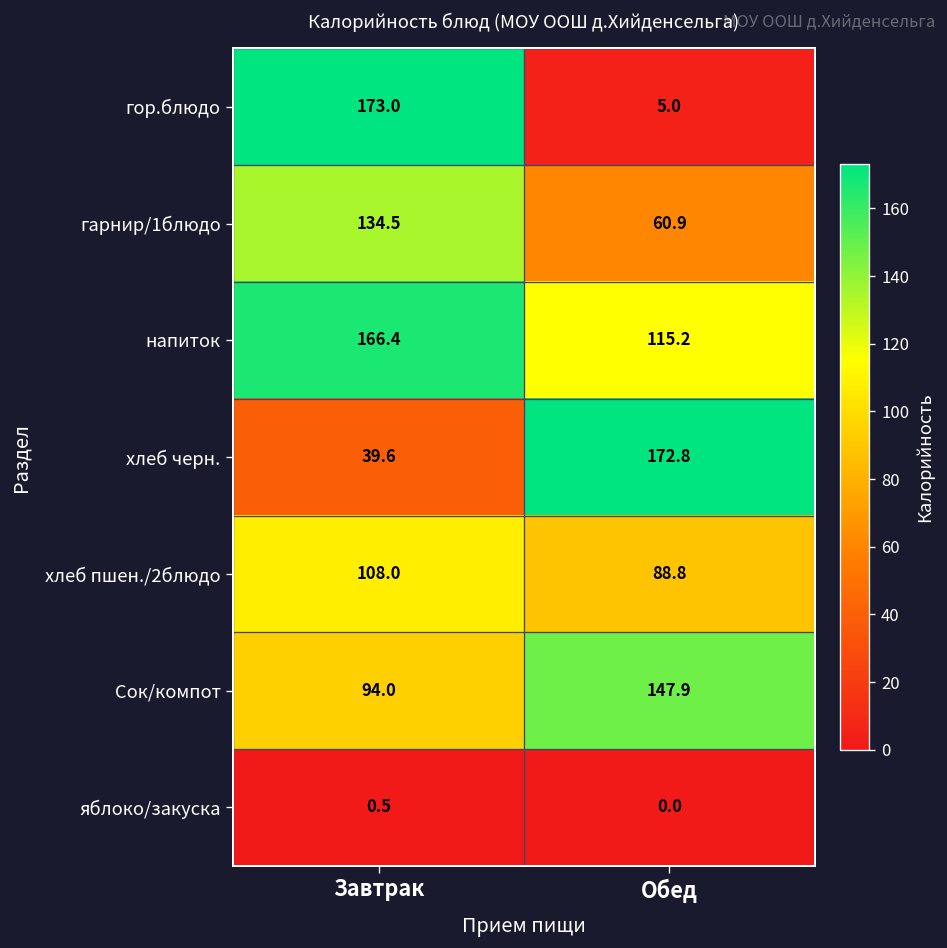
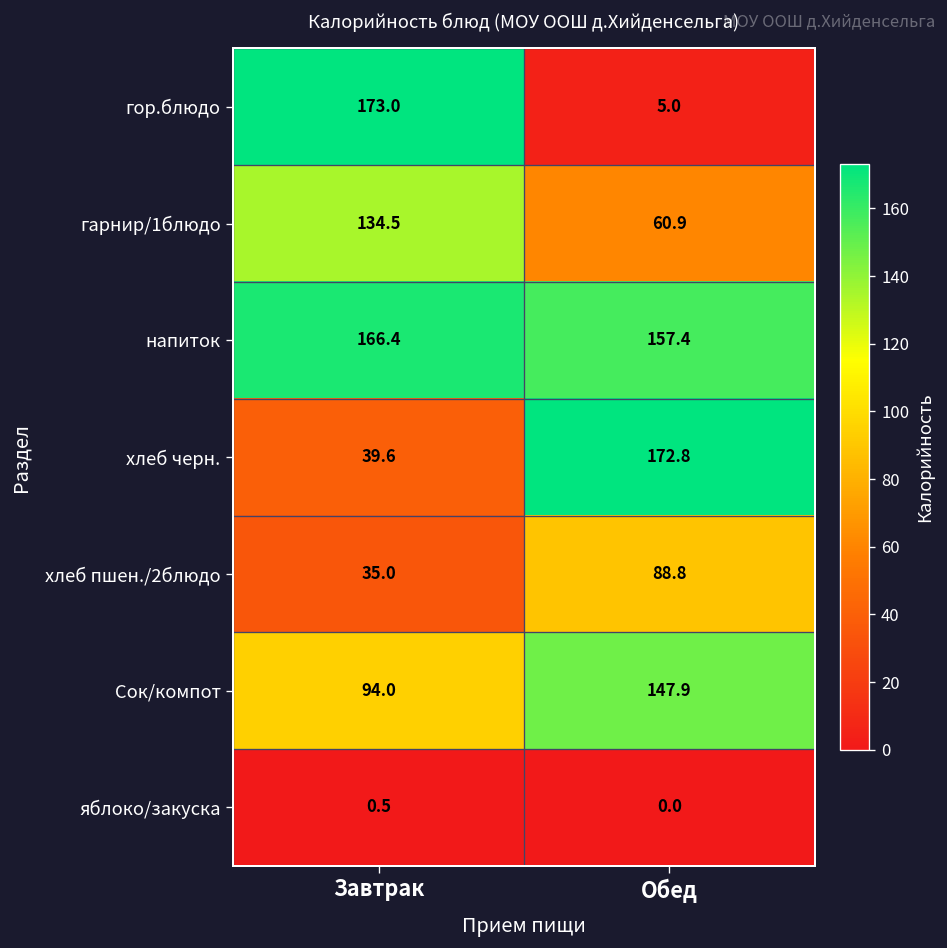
напиток, Обед: 115.2 -> 157.4
хлеб пшен./2блюдо, Завтрак: 108.0 -> 35.0
